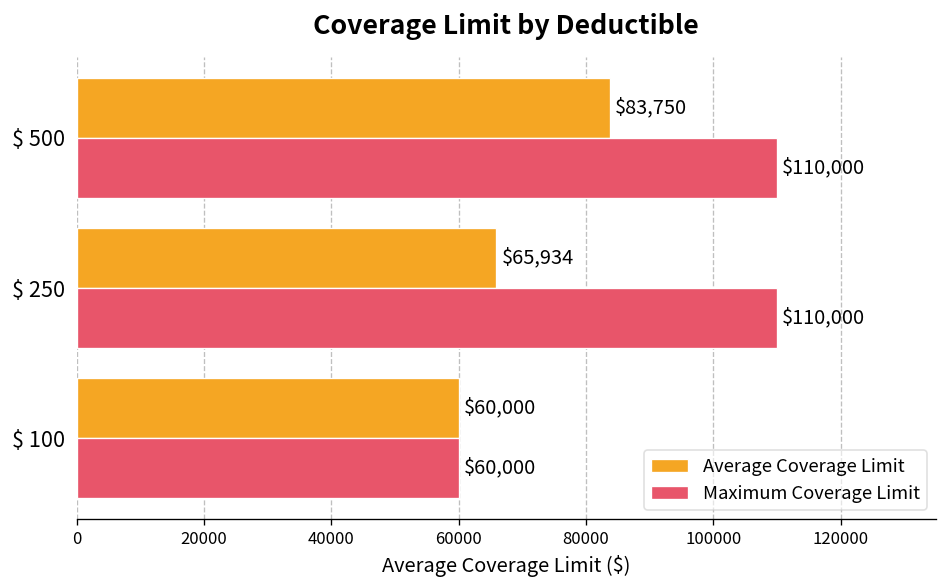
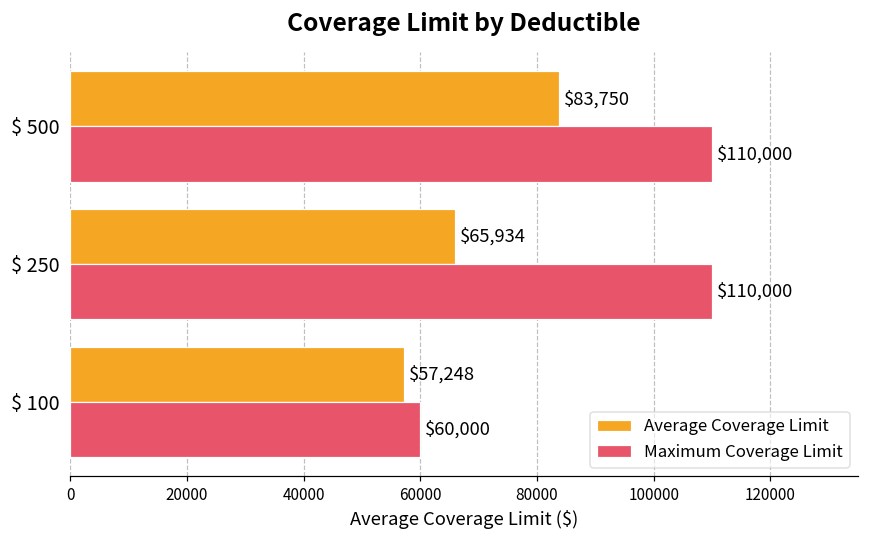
Average Coverage Limit, $ 100: $60,000 -> $57,248
